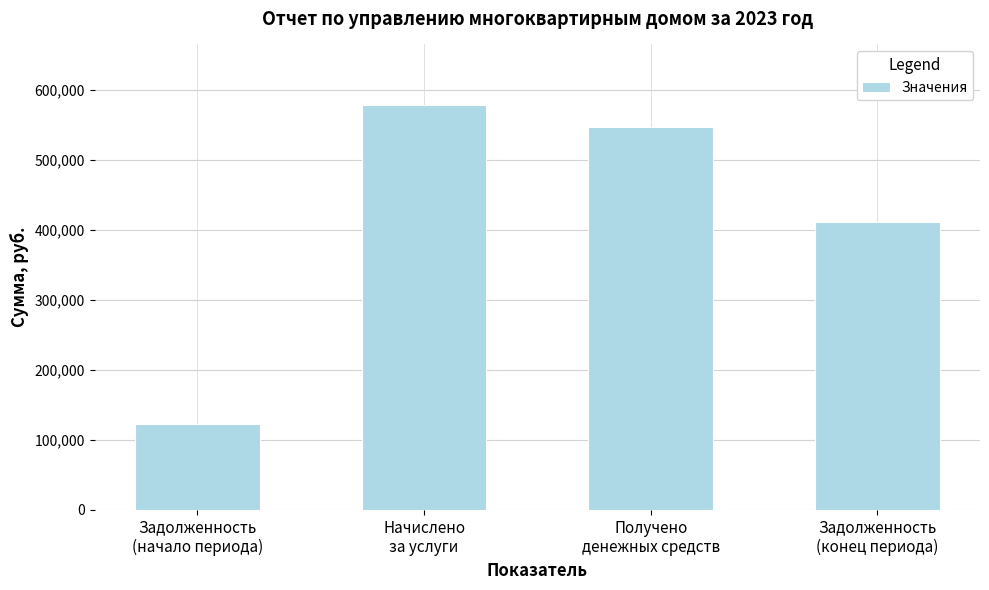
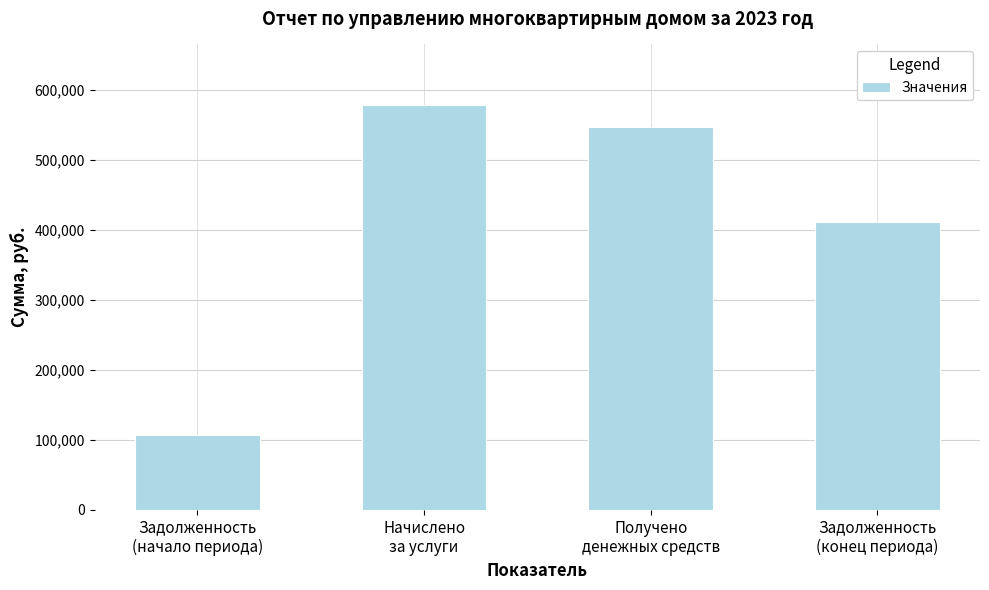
Задолженность (начало периода): 120,000 -> 110,000
